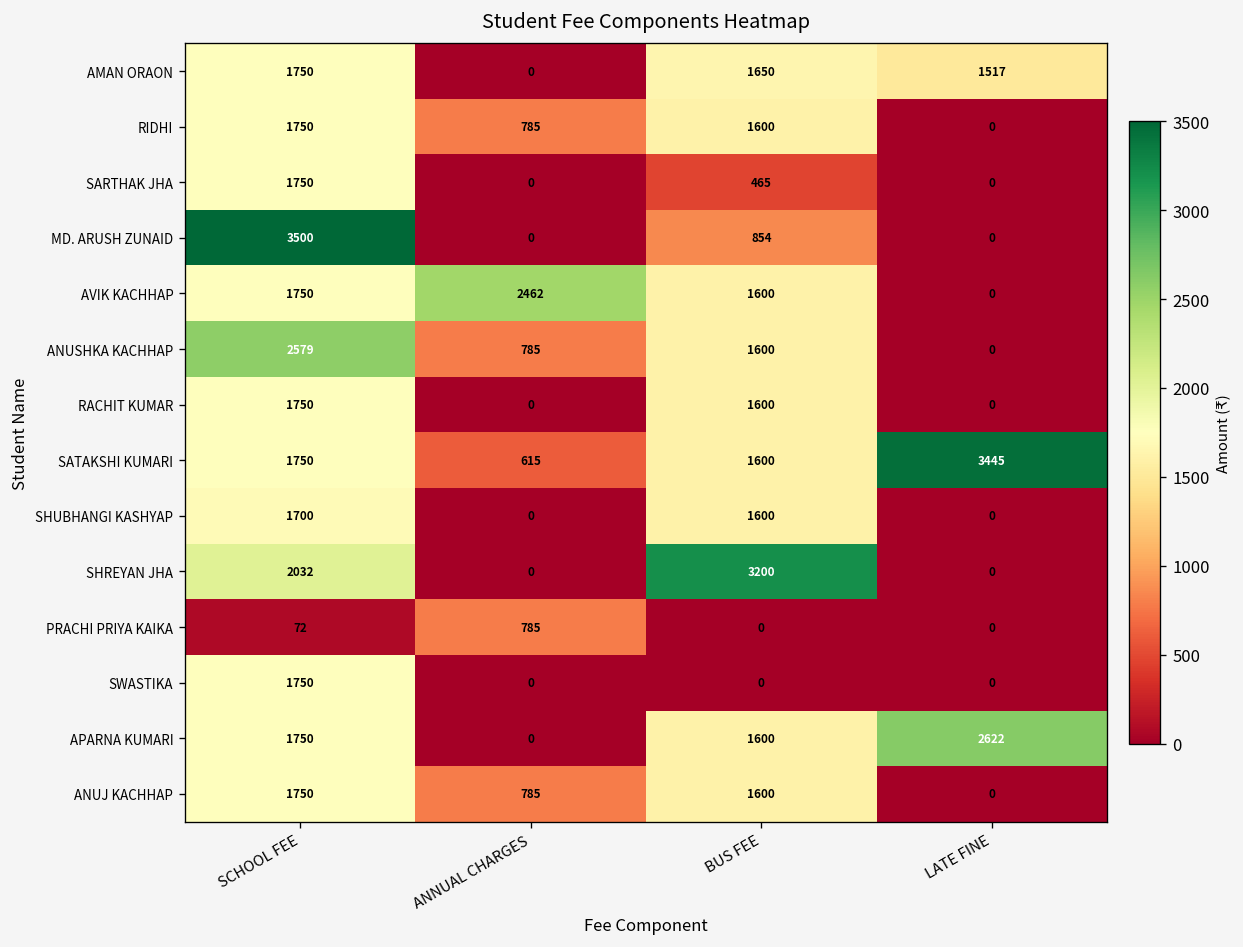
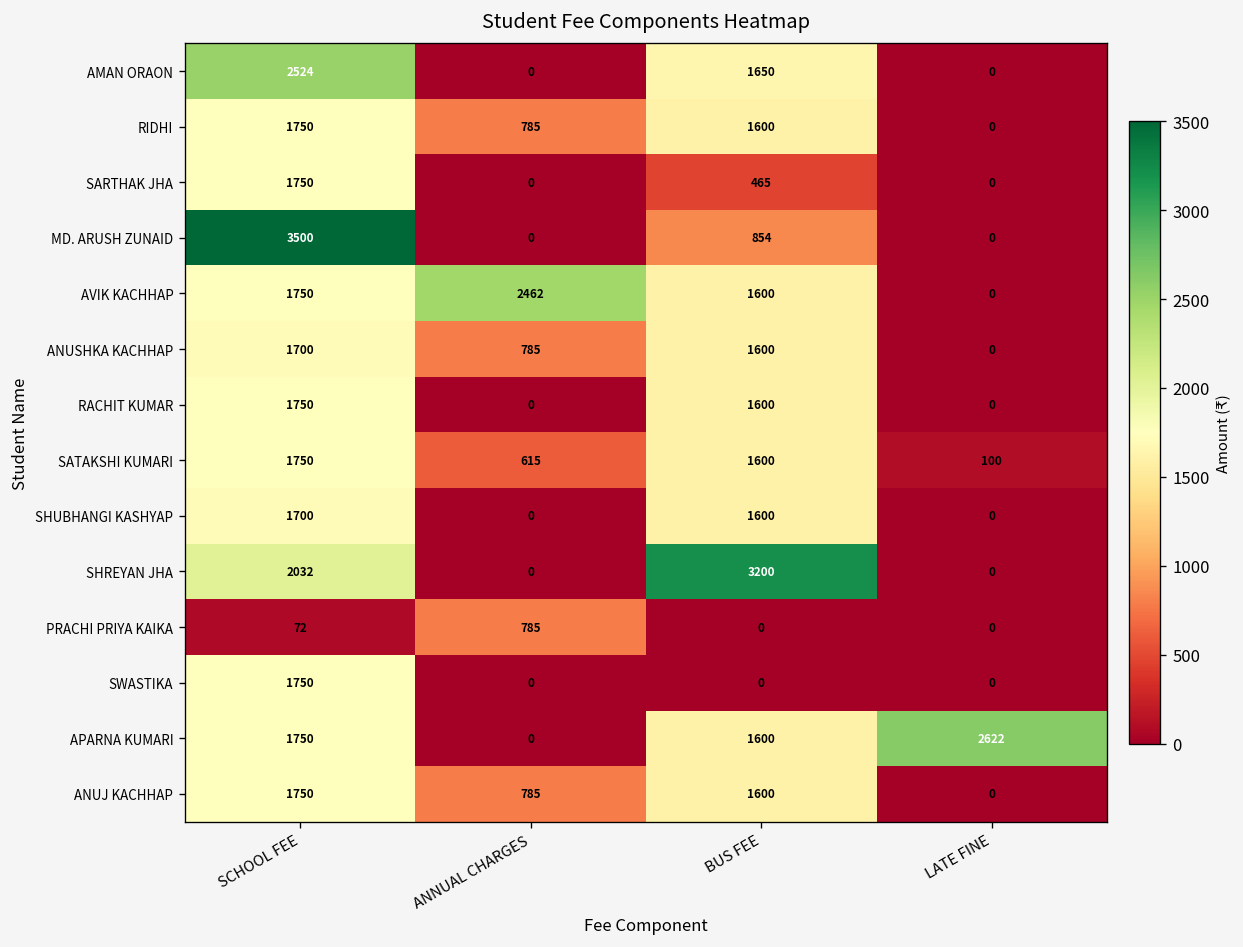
AMAN ORAON, SCHOOL FEE: 1750 -> 2524
AMAN ORAON, LATE FINE: 1517 -> 0
ANUSHKA KACHHAP, SCHOOL FEE: 2579 -> 1700
SATAKSHI KUMARI, LATE FINE: 3445 -> 100
